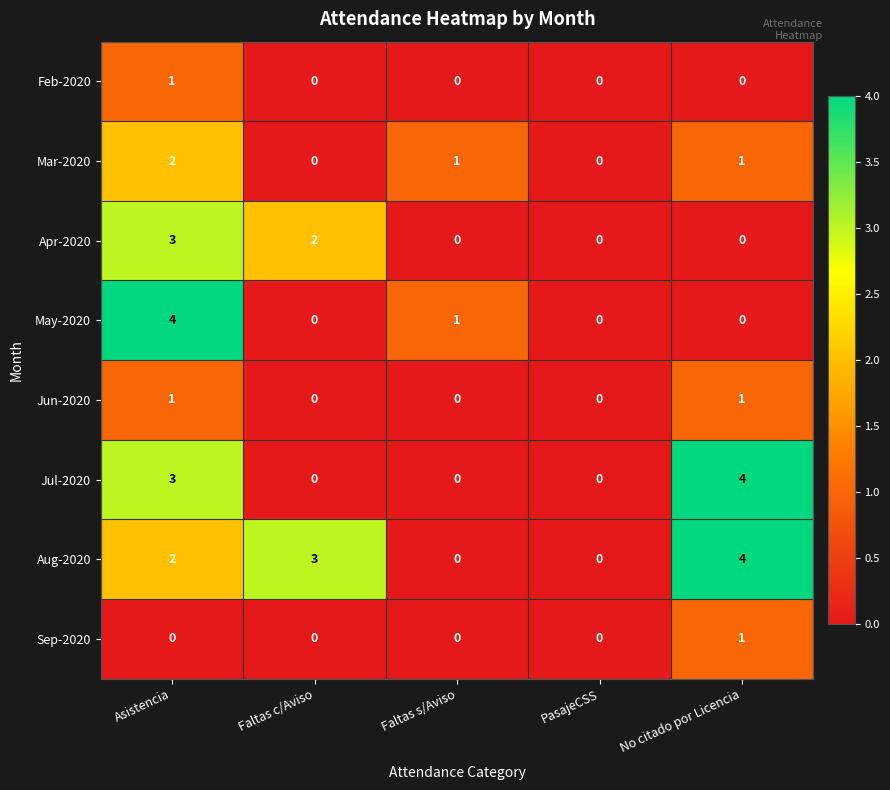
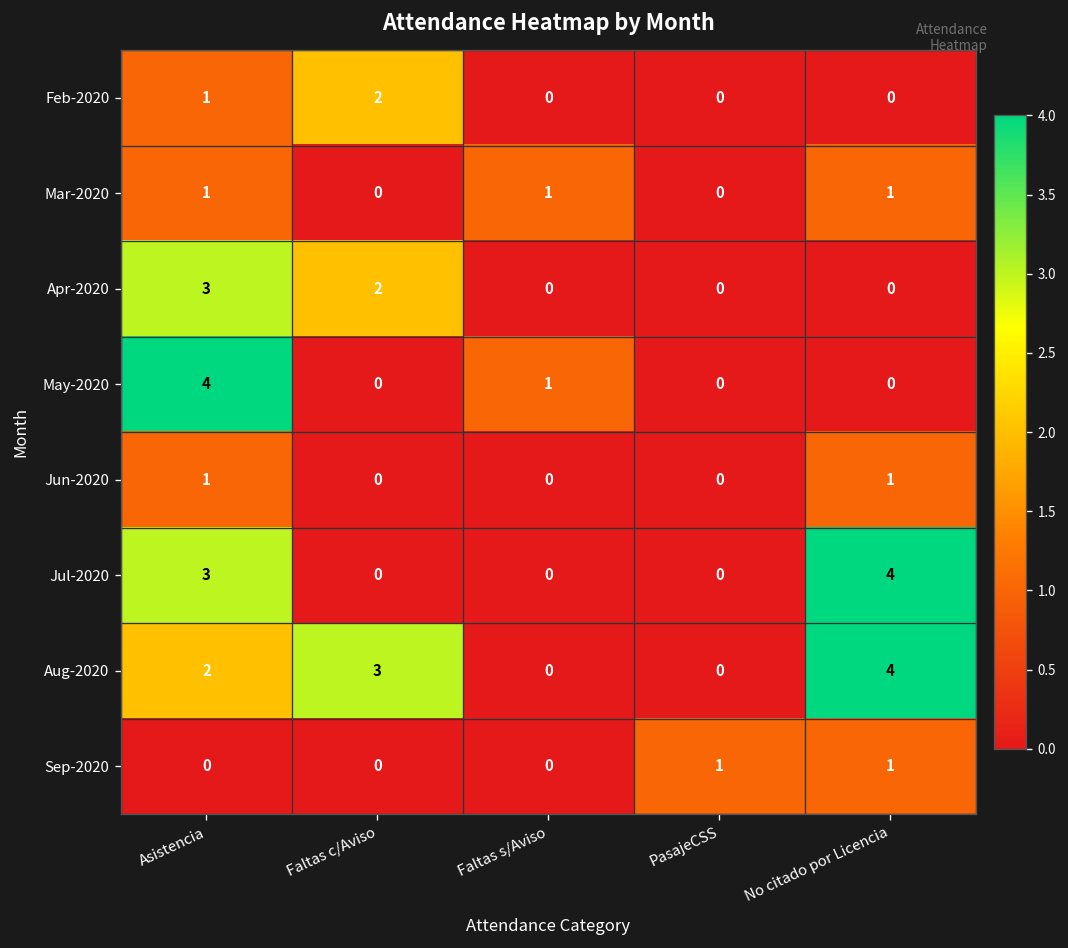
Feb-2020, Faltas c/Aviso: 0 -> 2
Mar-2020, Asistencia: 2 -> 1
Sep-2020, PasajeCSS: 0 -> 1
